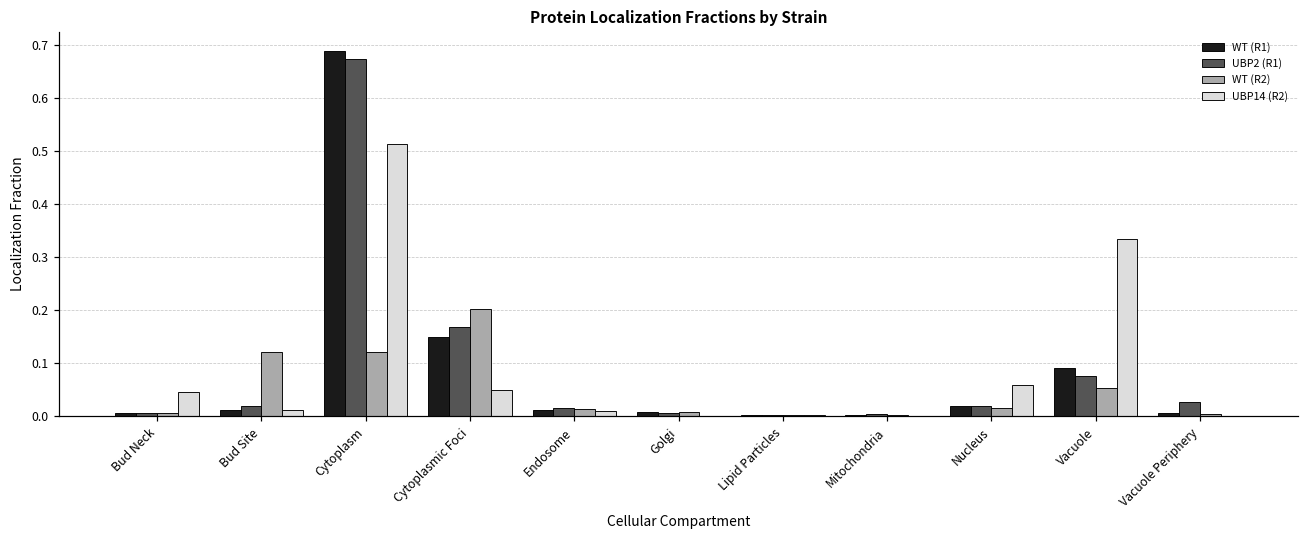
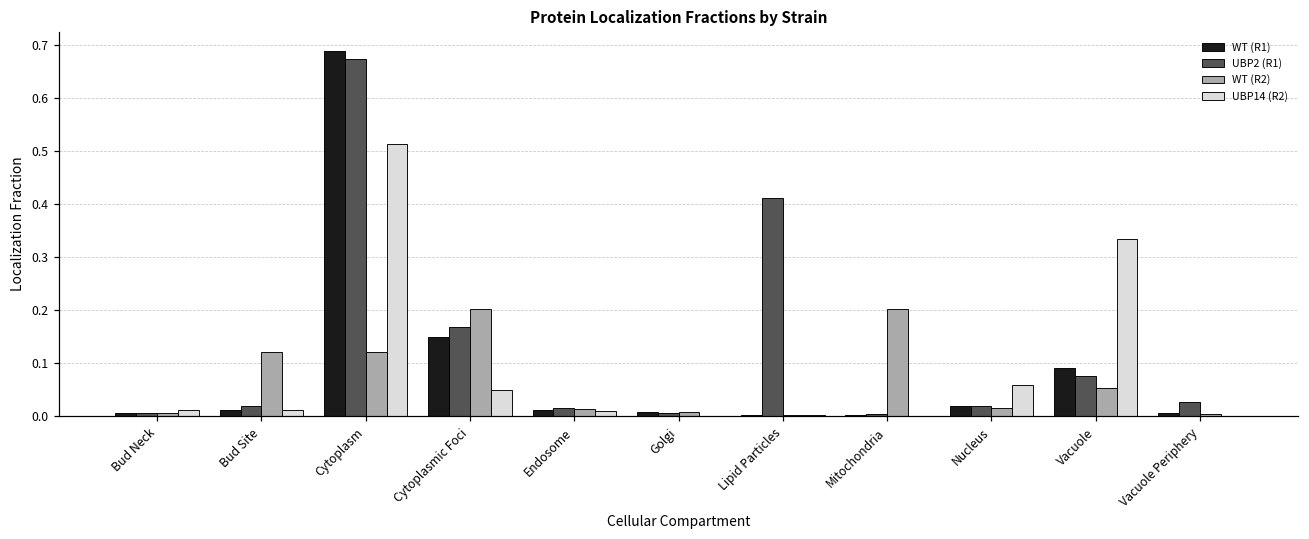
UBP14 (R2), Bud Neck: 0.04 -> 0.01
UBP2 (R1), Lipid Particles: 0.00 -> 0.41
WT (R2), Mitochondria: 0.00 -> 0.20
